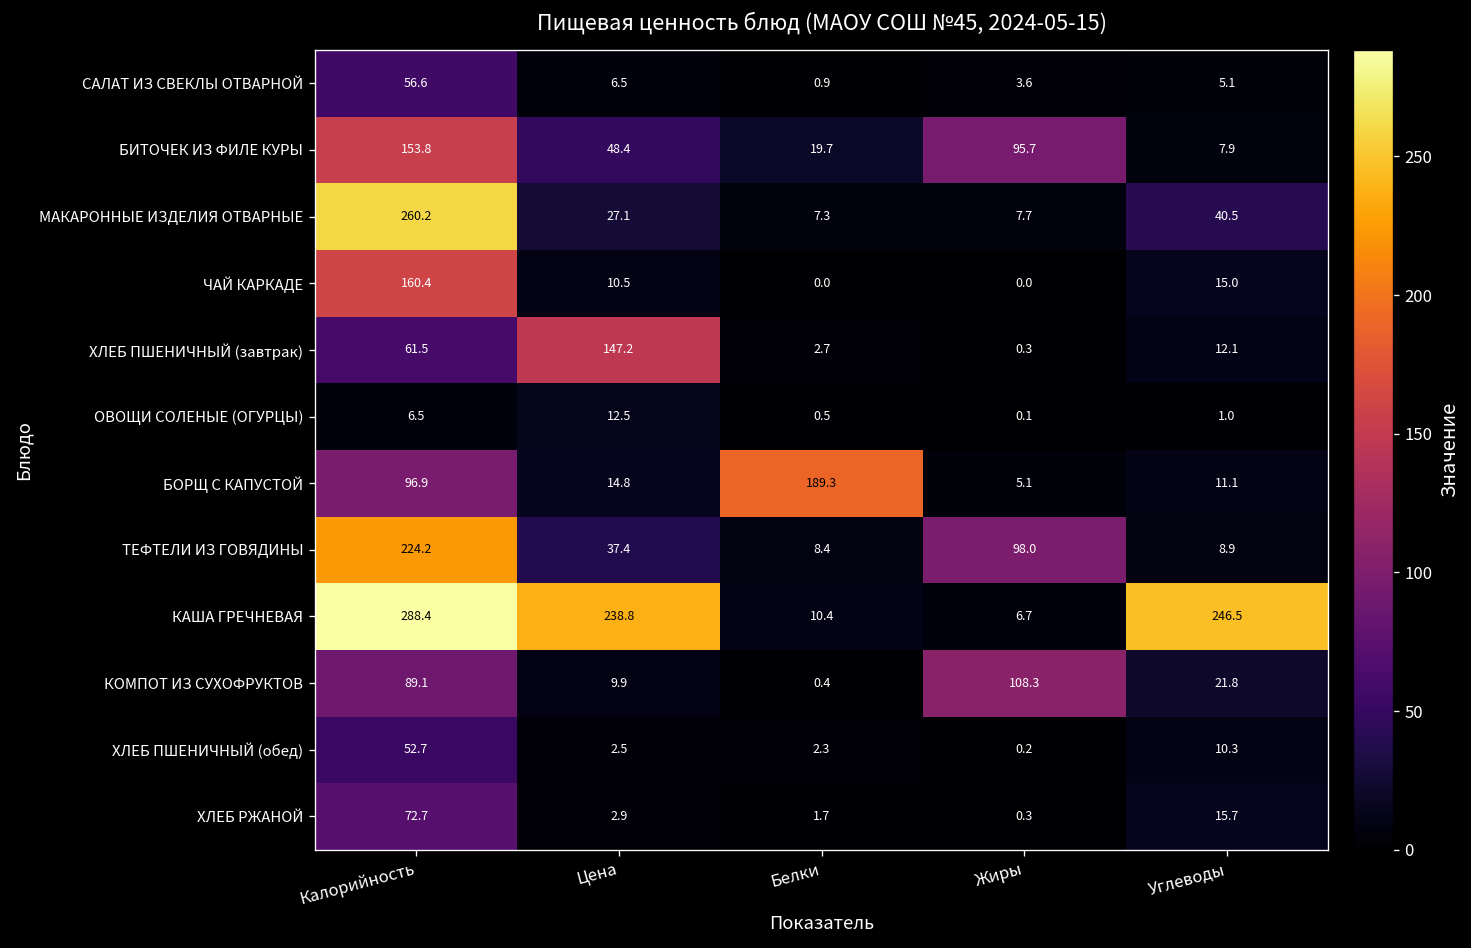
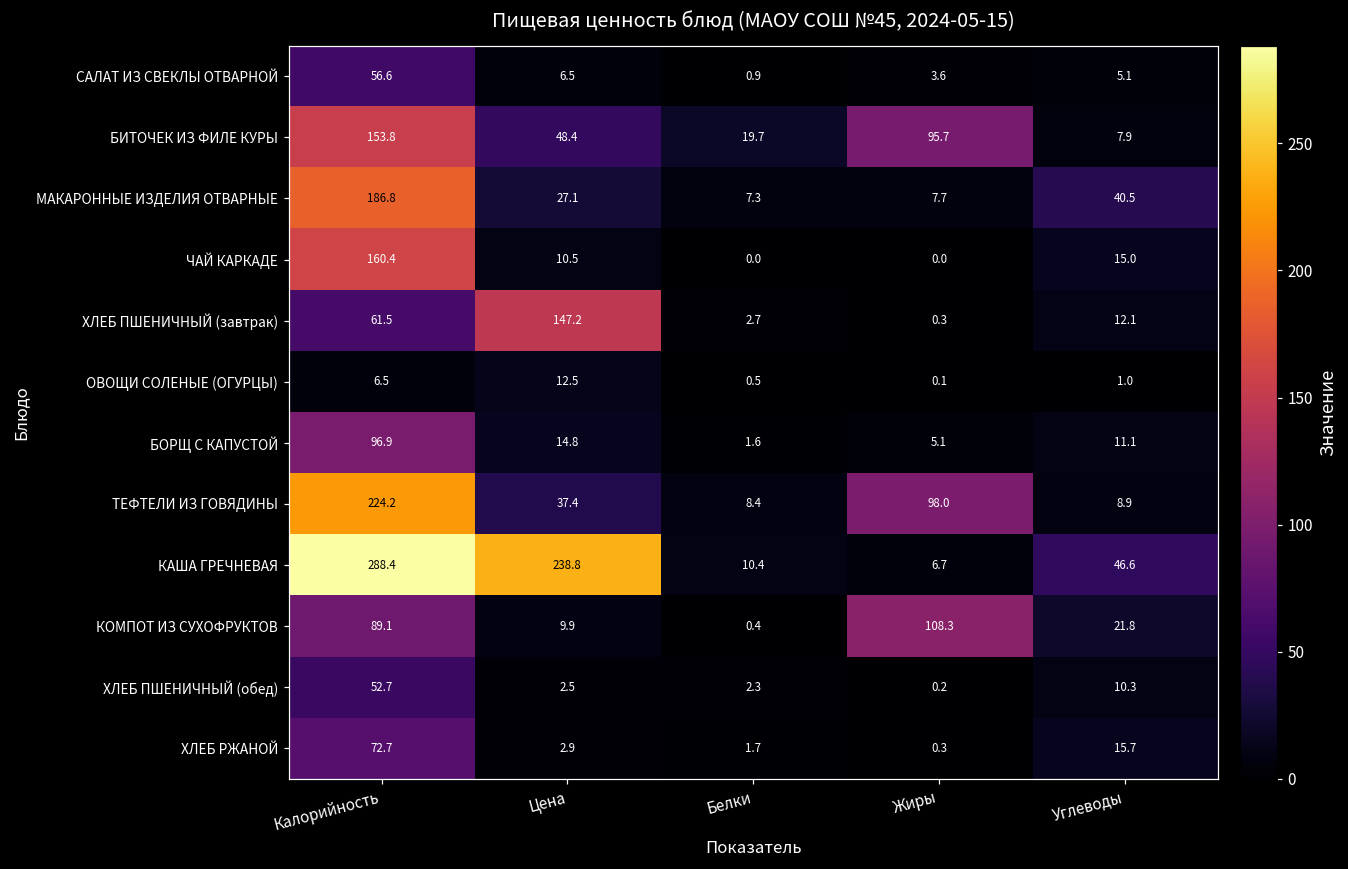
МАКАРОННЫЕ ИЗДЕЛИЯ ОТВАРНЫЕ, Калорийность: 260.2 -> 186.8
БОРЩ С КАПУСТОЙ, Белки: 189.3 -> 1.6
КАША ГРЕЧНЕВАЯ, Углеводы: 246.5 -> 46.6
